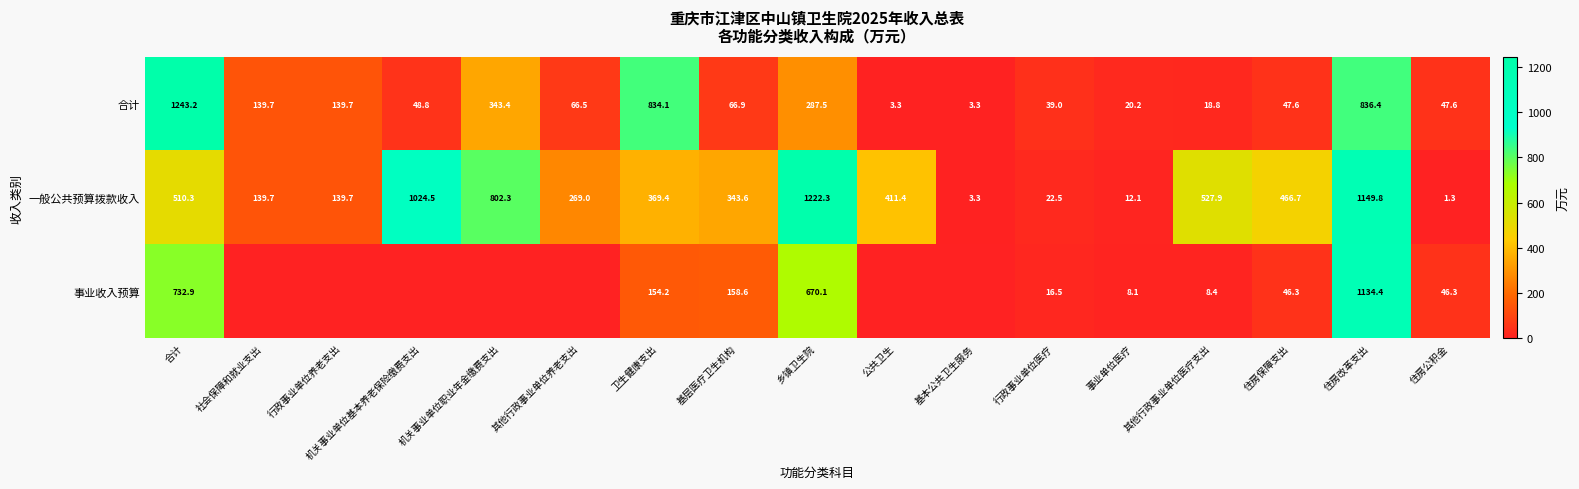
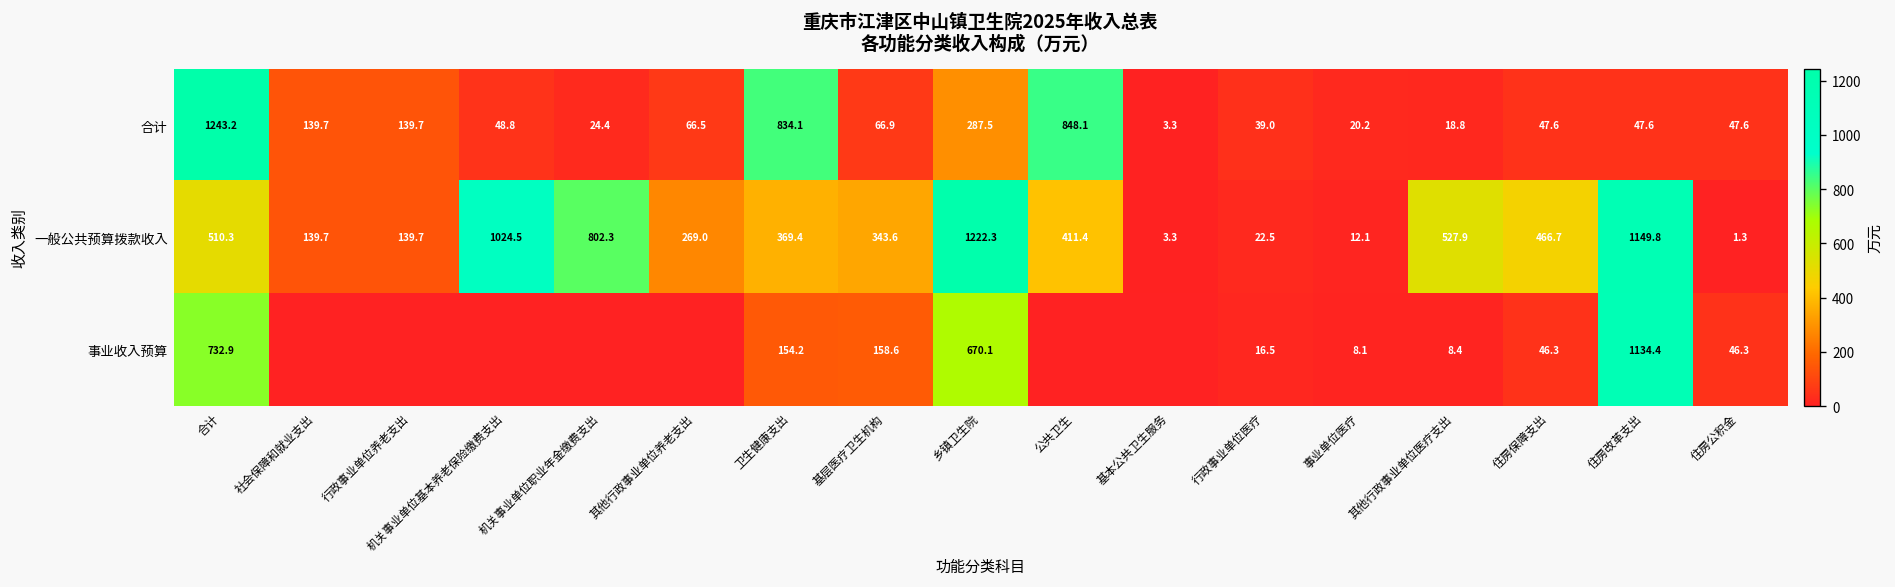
合计, 机关事业单位职业年金缴费支出: 343.4 -> 24.4
合计, 公共卫生: 3.3 -> 848.1
合计, 住房改革支出: 836.4 -> 47.6
